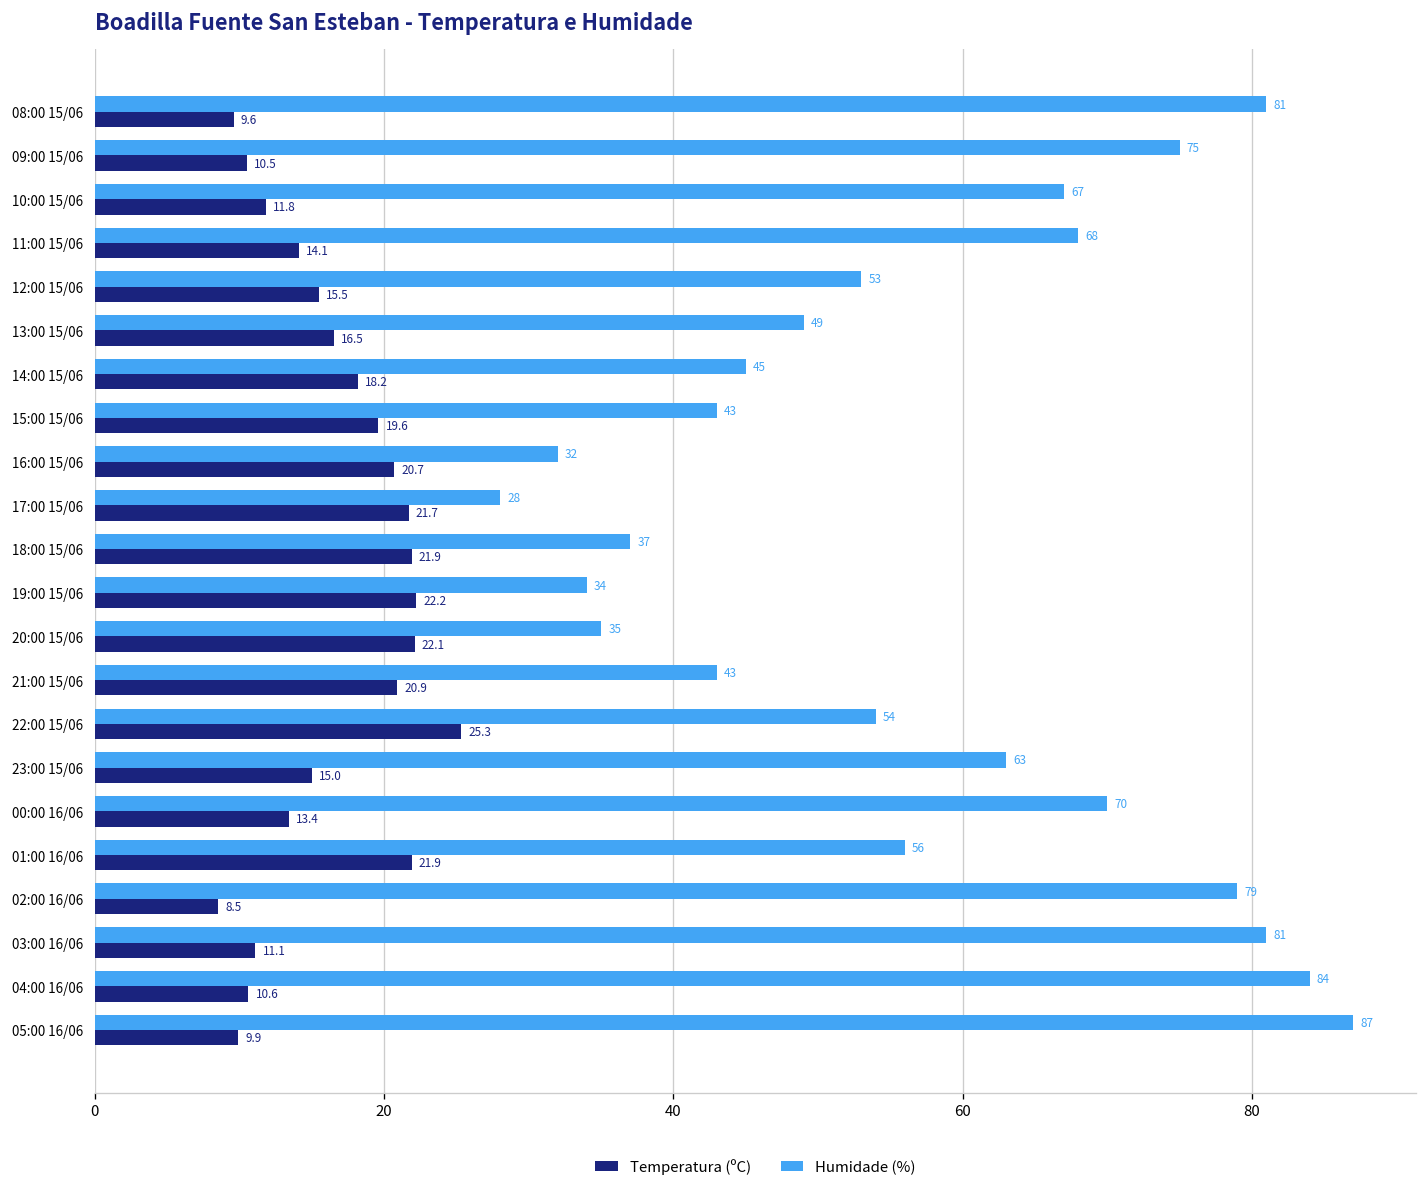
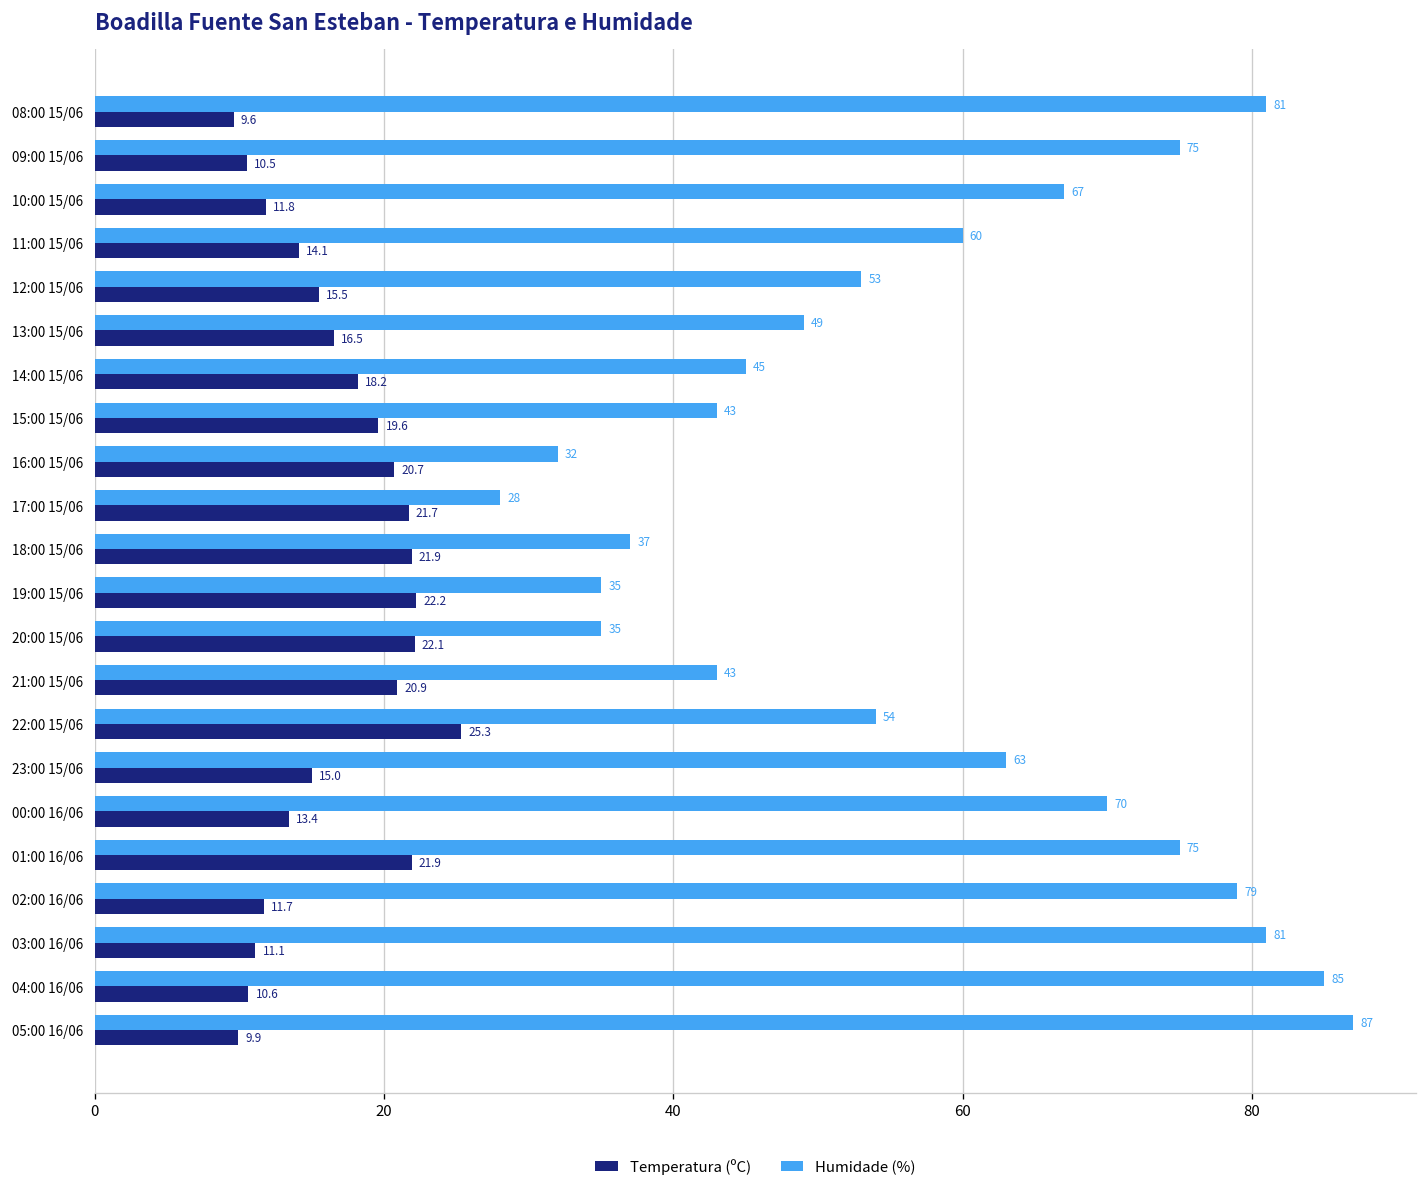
Humidade (%), 11:00 15/06: 68 -> 60
Humidade (%), 19:00 15/06: 34 -> 35
Humidade (%), 01:00 16/06: 56 -> 75
Temperatura (ºC), 02:00 16/06: 8.5 -> 11.7
Humidade (%), 04:00 16/06: 84 -> 85
